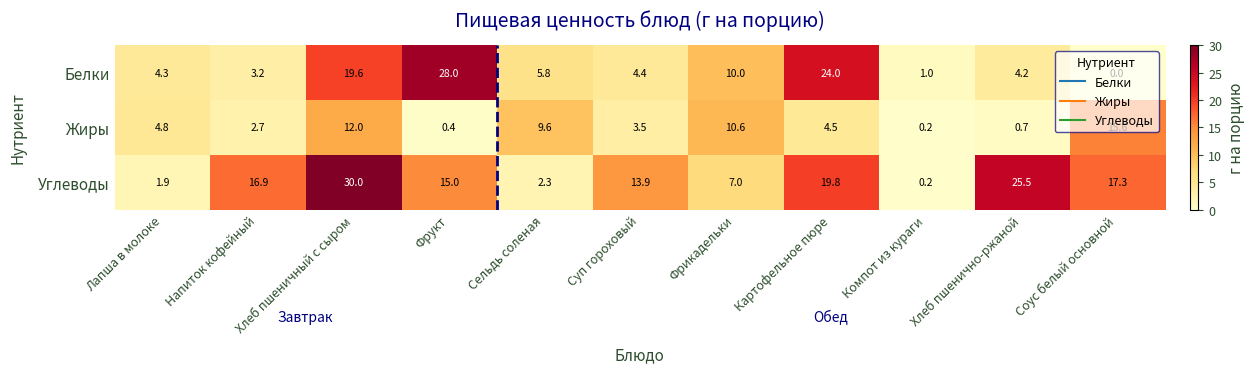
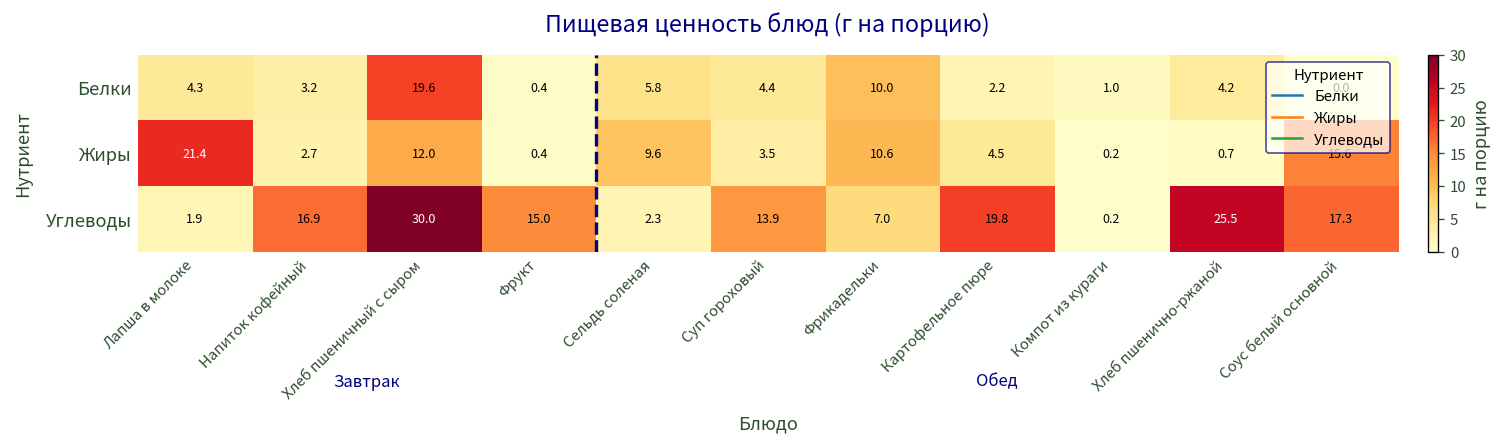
Белки, Фрукт: 28.0 -> 0.4
Белки, Картофельное пюре: 24.0 -> 2.2
Жиры, Лапша в молоке: 4.8 -> 21.4
